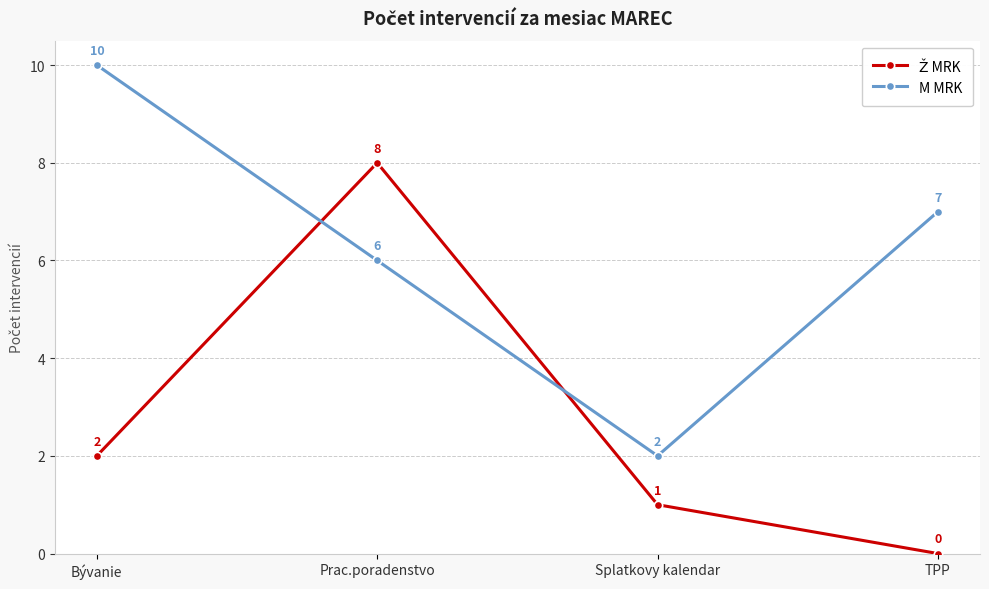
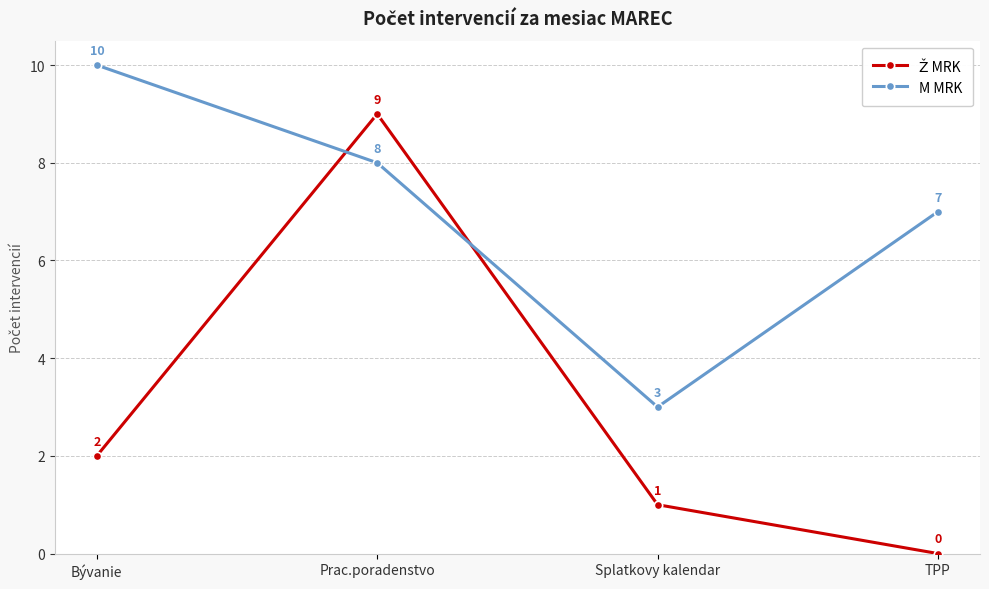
Ž MRK, Prac.poradenstvo: 8 -> 9
M MRK, Prac.poradenstvo: 6 -> 8
M MRK, Splatkovy kalendar: 2 -> 3
